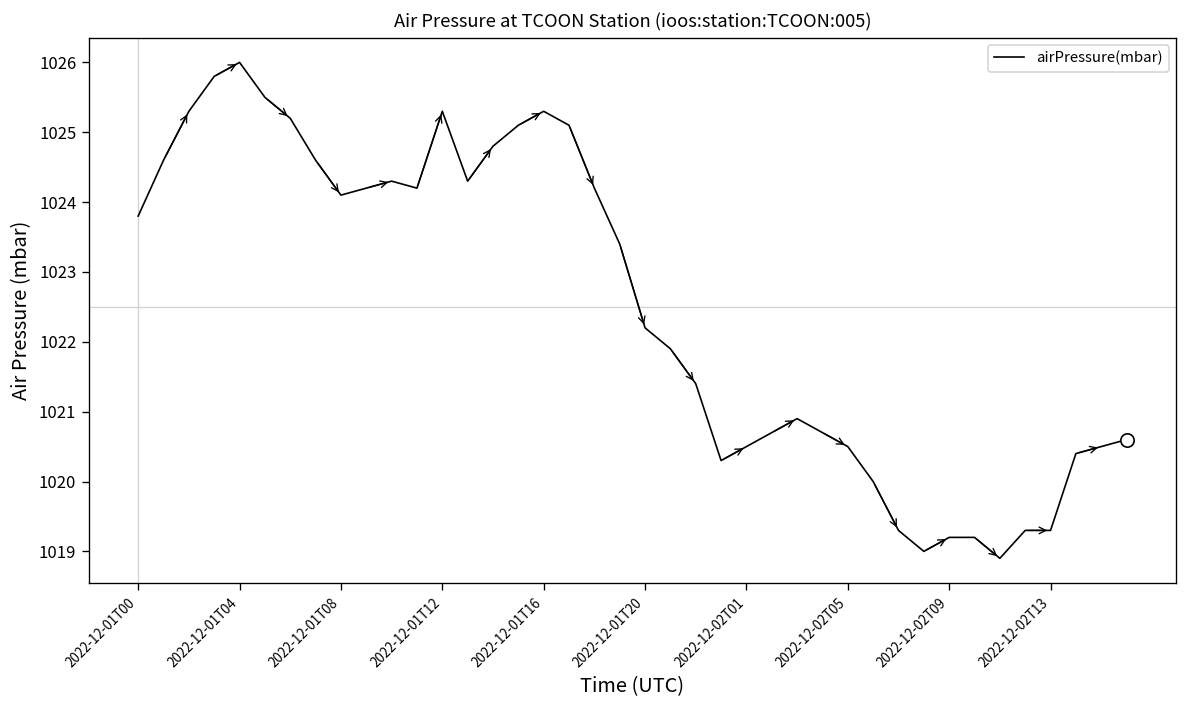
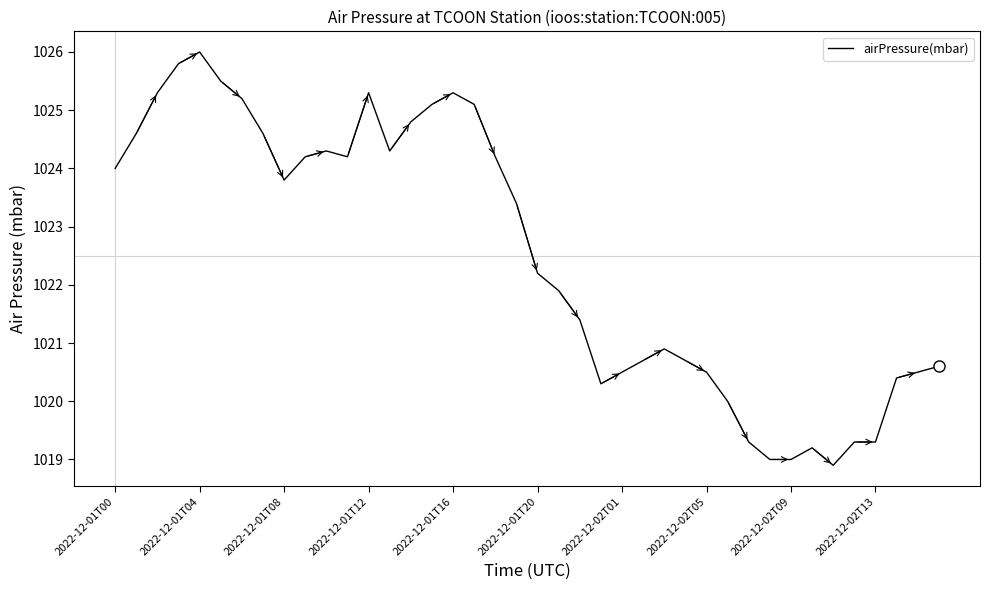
airPressure(mbar), 2022-12-01T00: 1023.8 -> 1024.0
airPressure(mbar), 2022-12-01T08: 1024.1 -> 1023.8
airPressure(mbar), 2022-12-02T09: 1019.2 -> 1019.0
